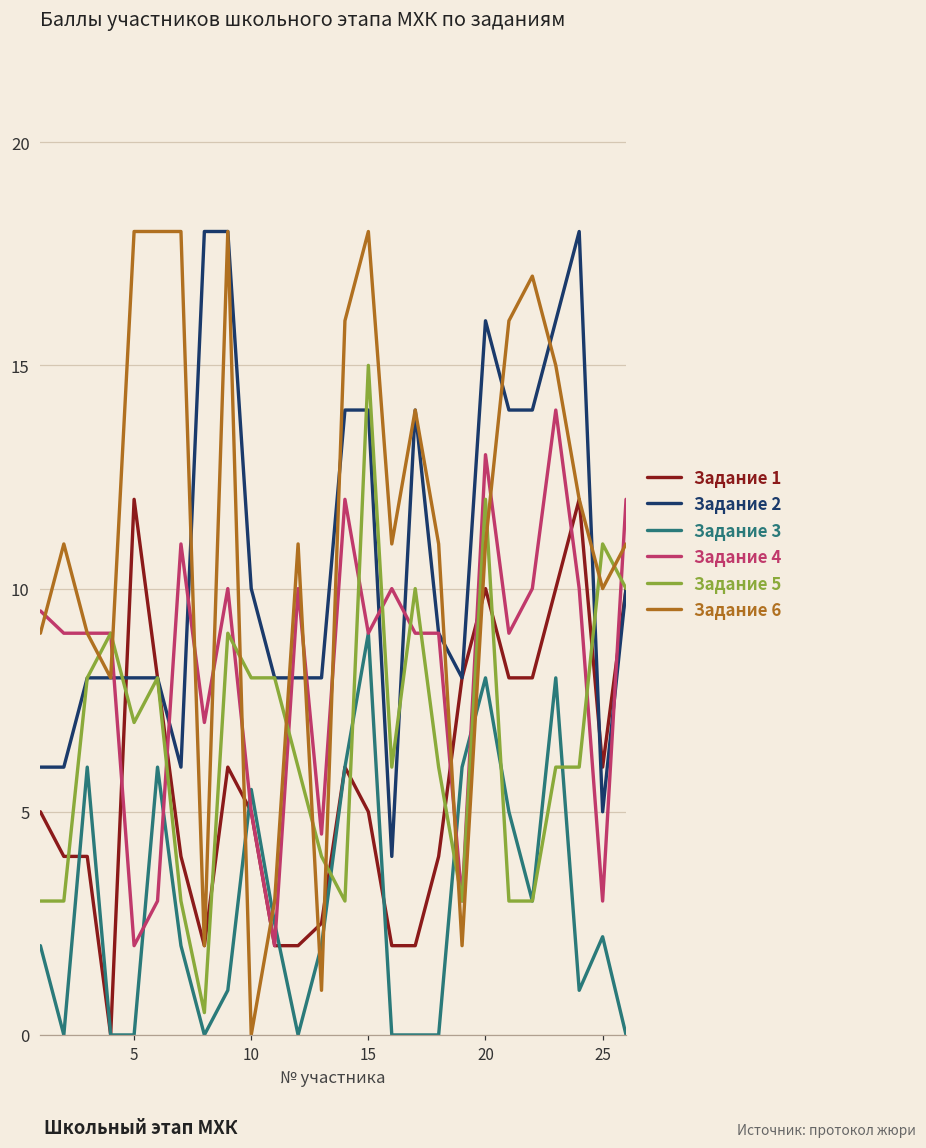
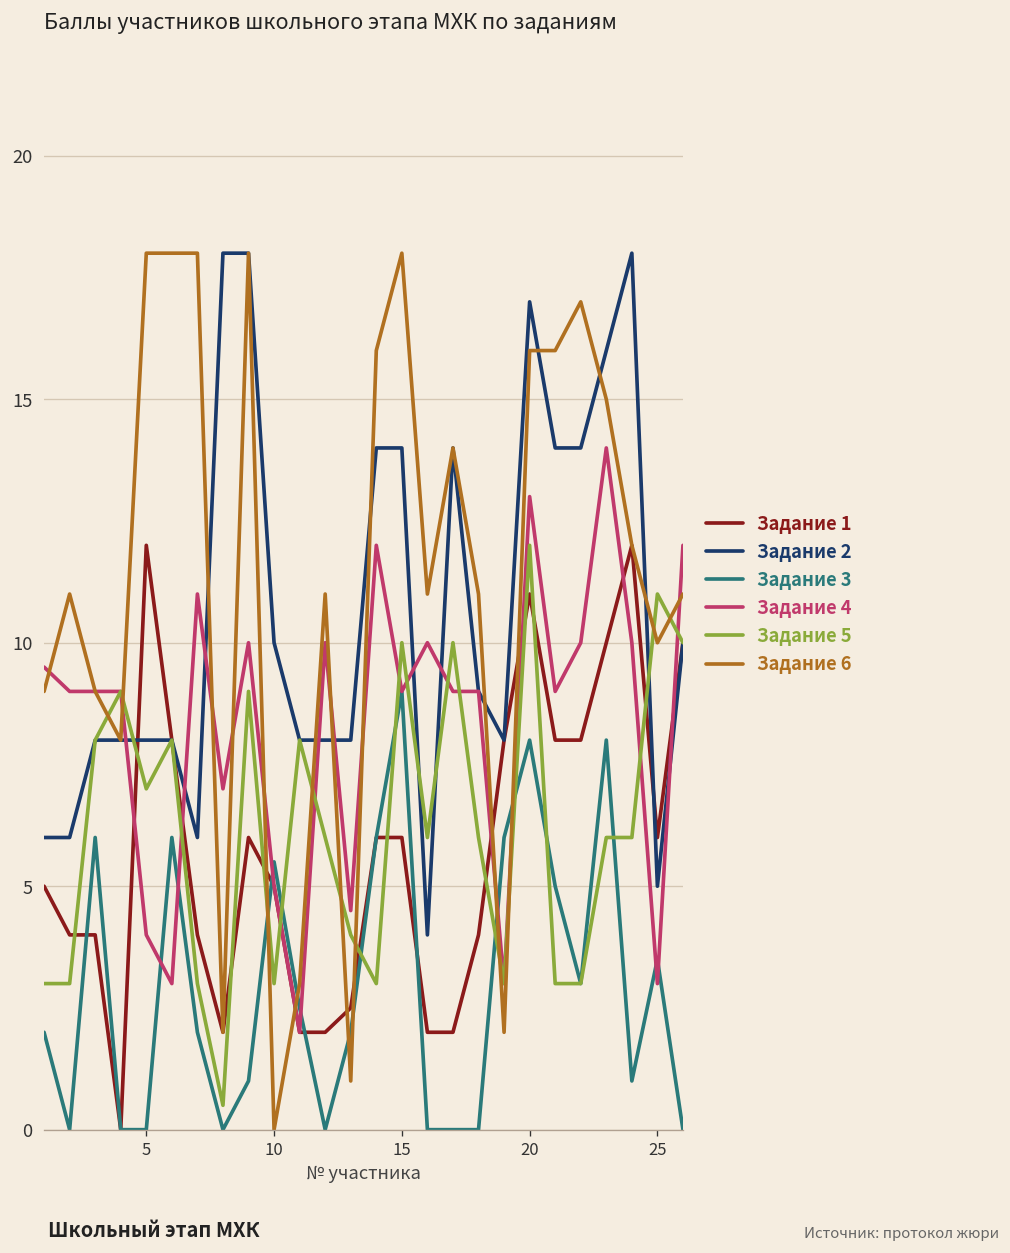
Задание 4, 5: 2 -> 4
Задание 5, 10: 8 -> 3
Задание 1, 15: 5 -> 6
Задание 5, 15: 15 -> 10
Задание 1, 20: 10 -> 11
Задание 2, 20: 16 -> 17
Задание 6, 20: 11 -> 16
Задание 3, 25: 2.2 -> 3.5
